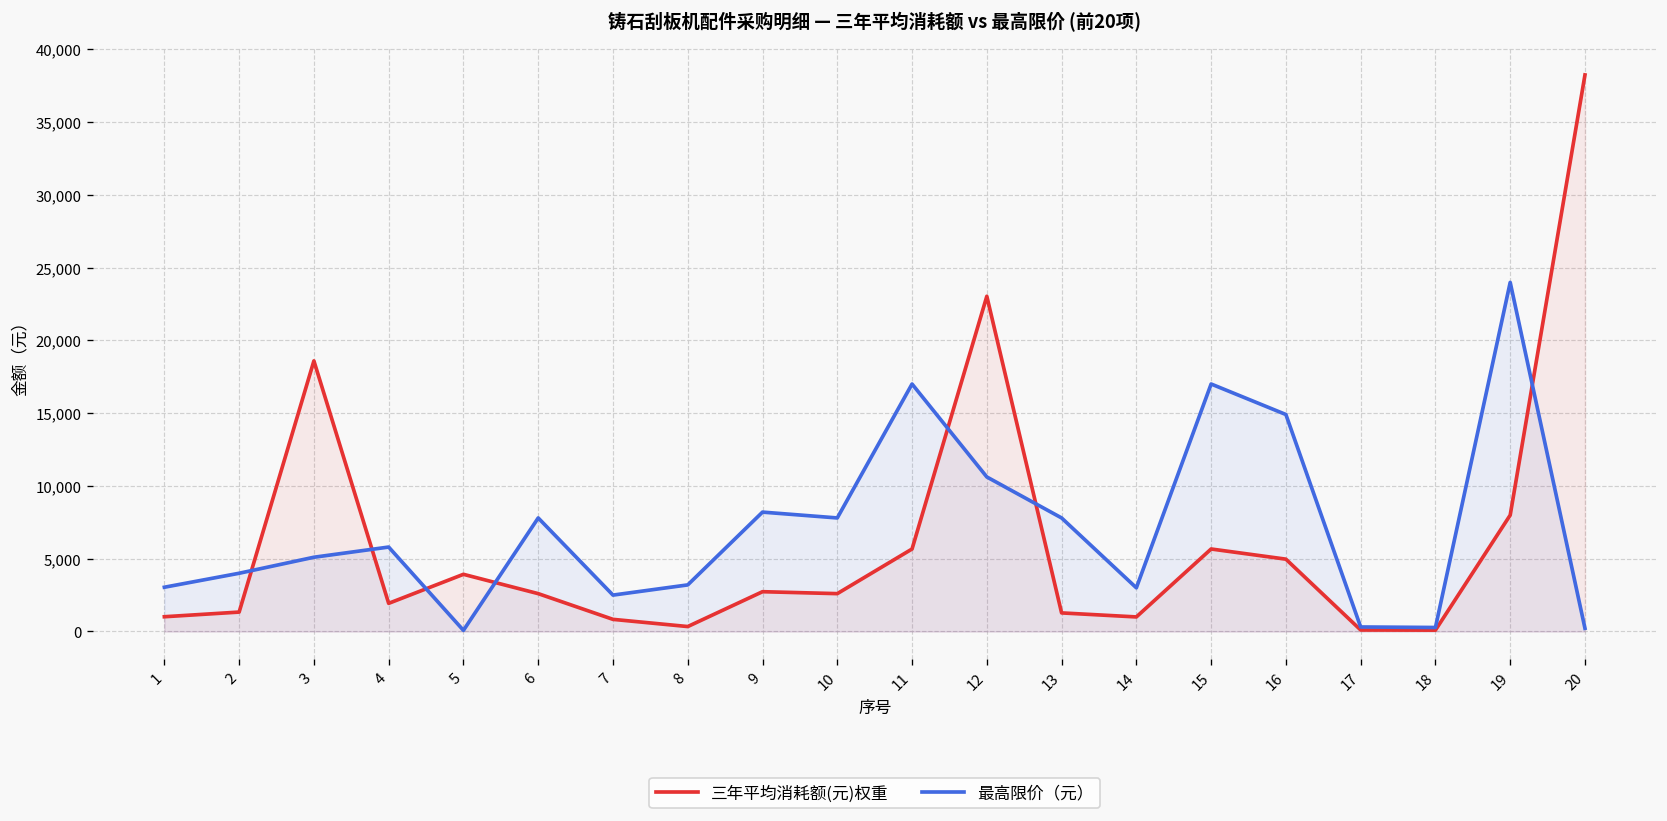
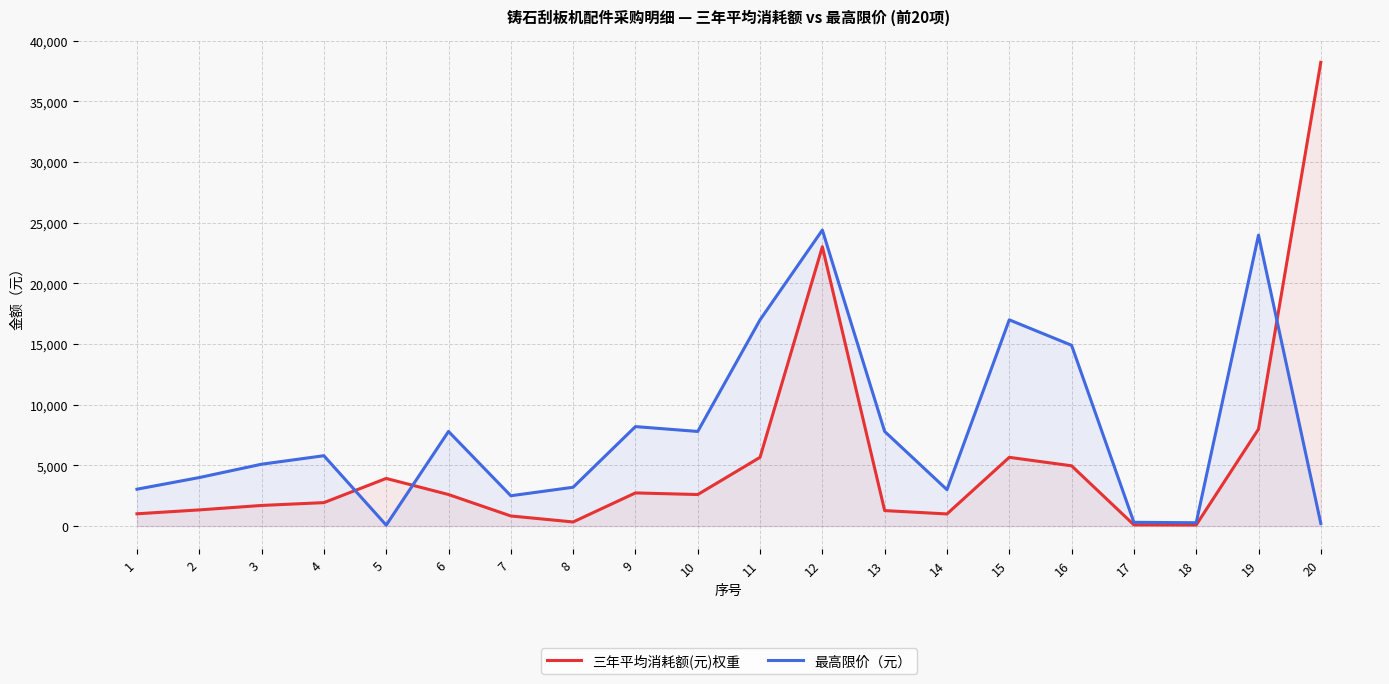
三年平均消耗额(元)权重, 3: 18,600 -> 1,700
最高限价（元）, 12: 10,600 -> 24,400
